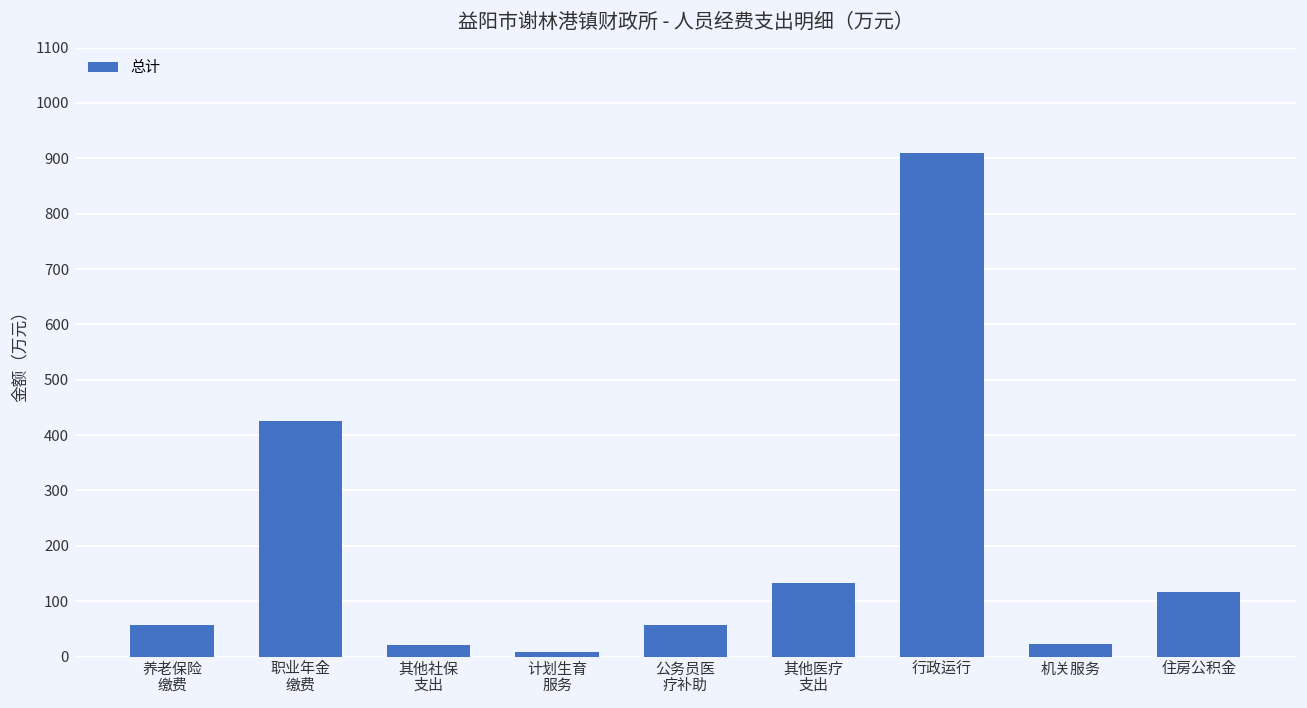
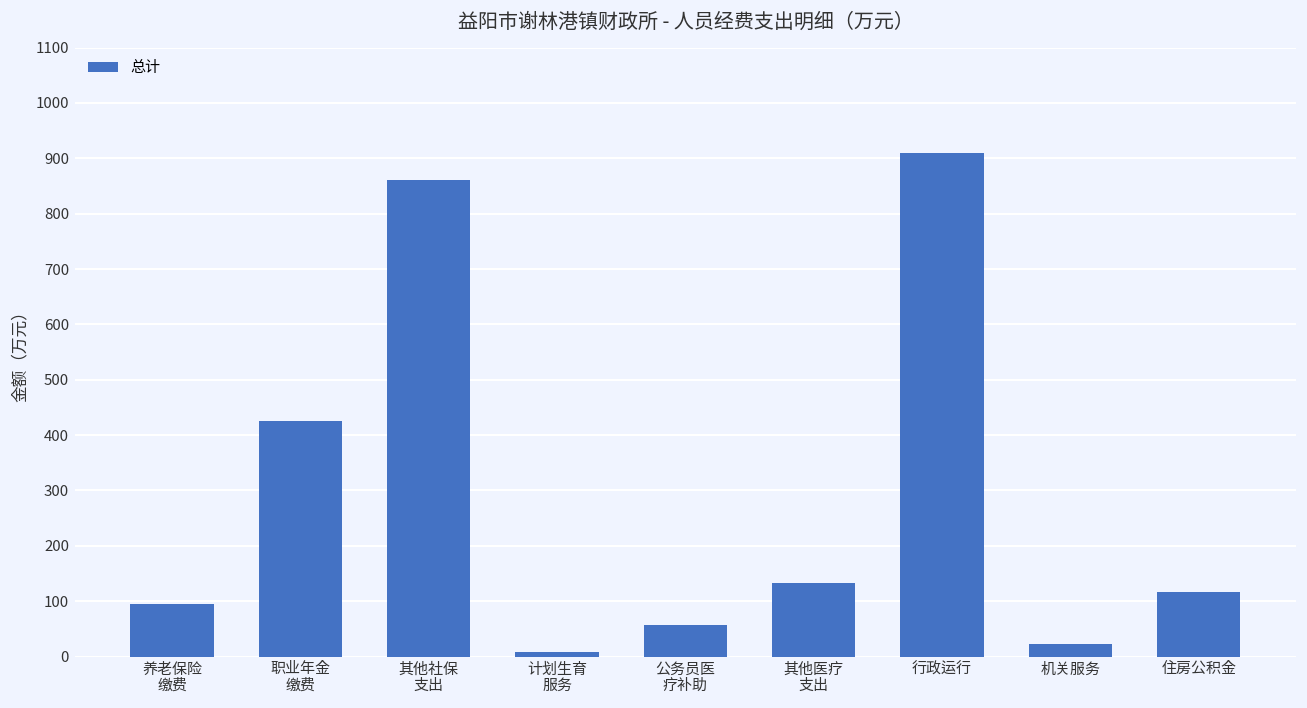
养老保险 缴费: 60 -> 100
其他社保 支出: 20 -> 860
